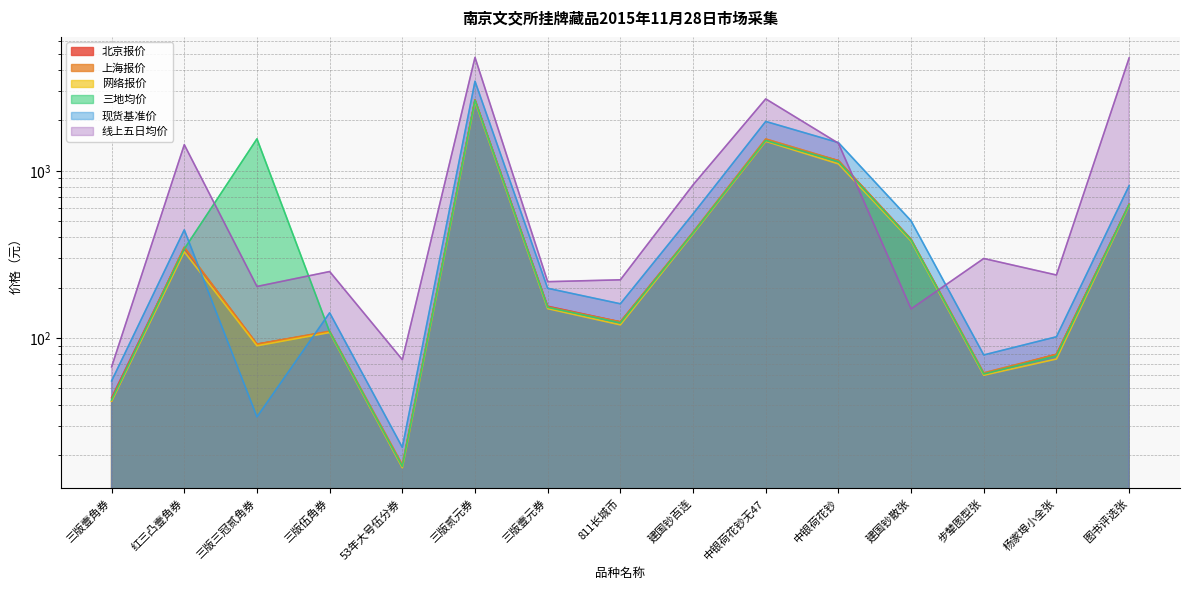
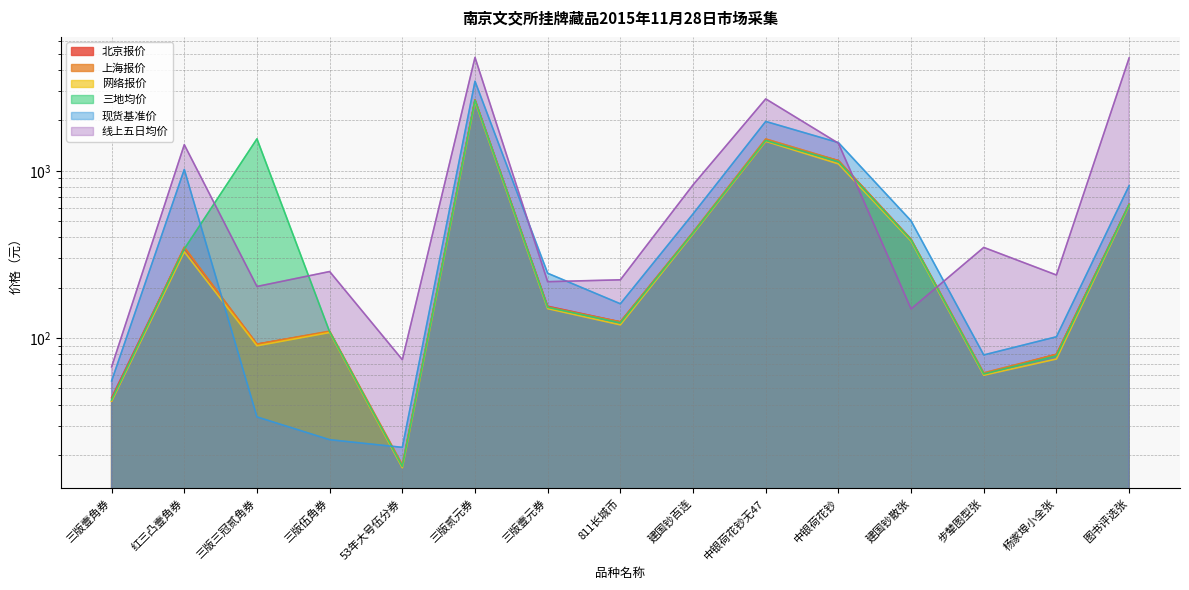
现货基准价, 红三凸壹角券: 440 -> 1000
现货基准价, 三版伍角券: 140 -> 25
现货基准价, 三版壹元券: 200 -> 240
线上五日均价, 步辇图型张: 300 -> 350
